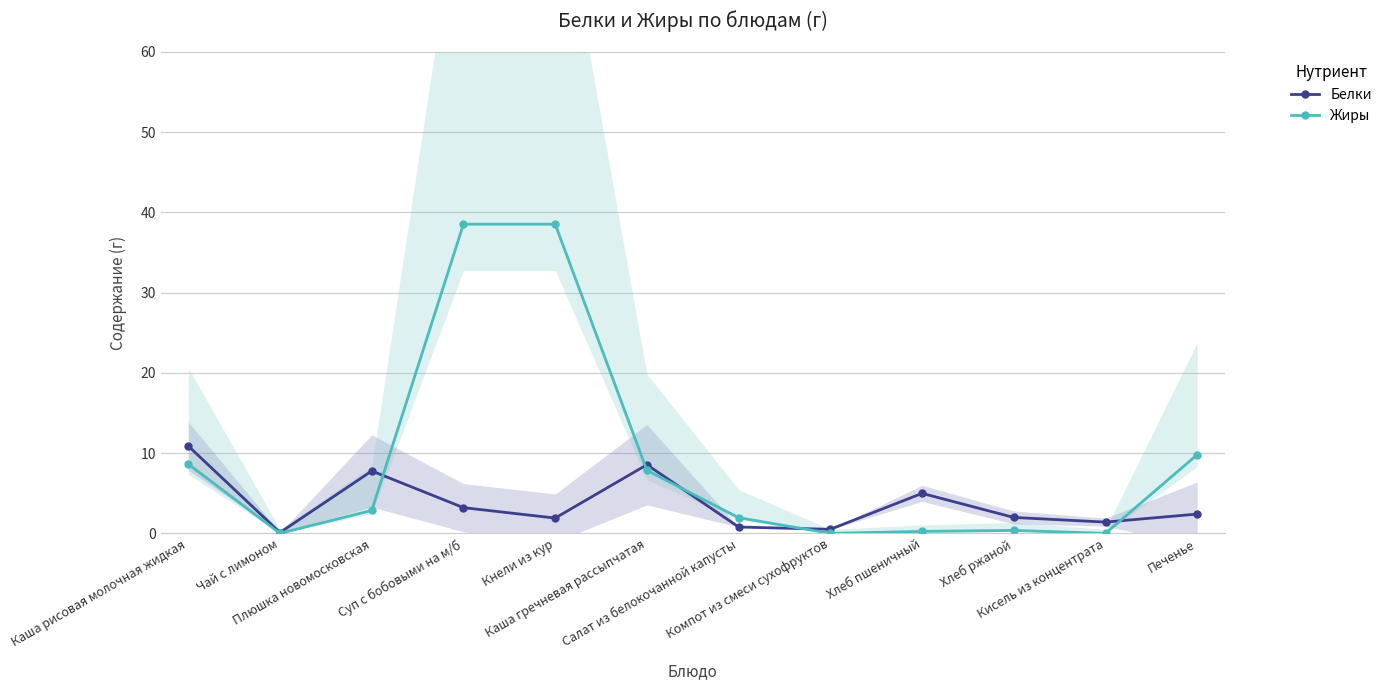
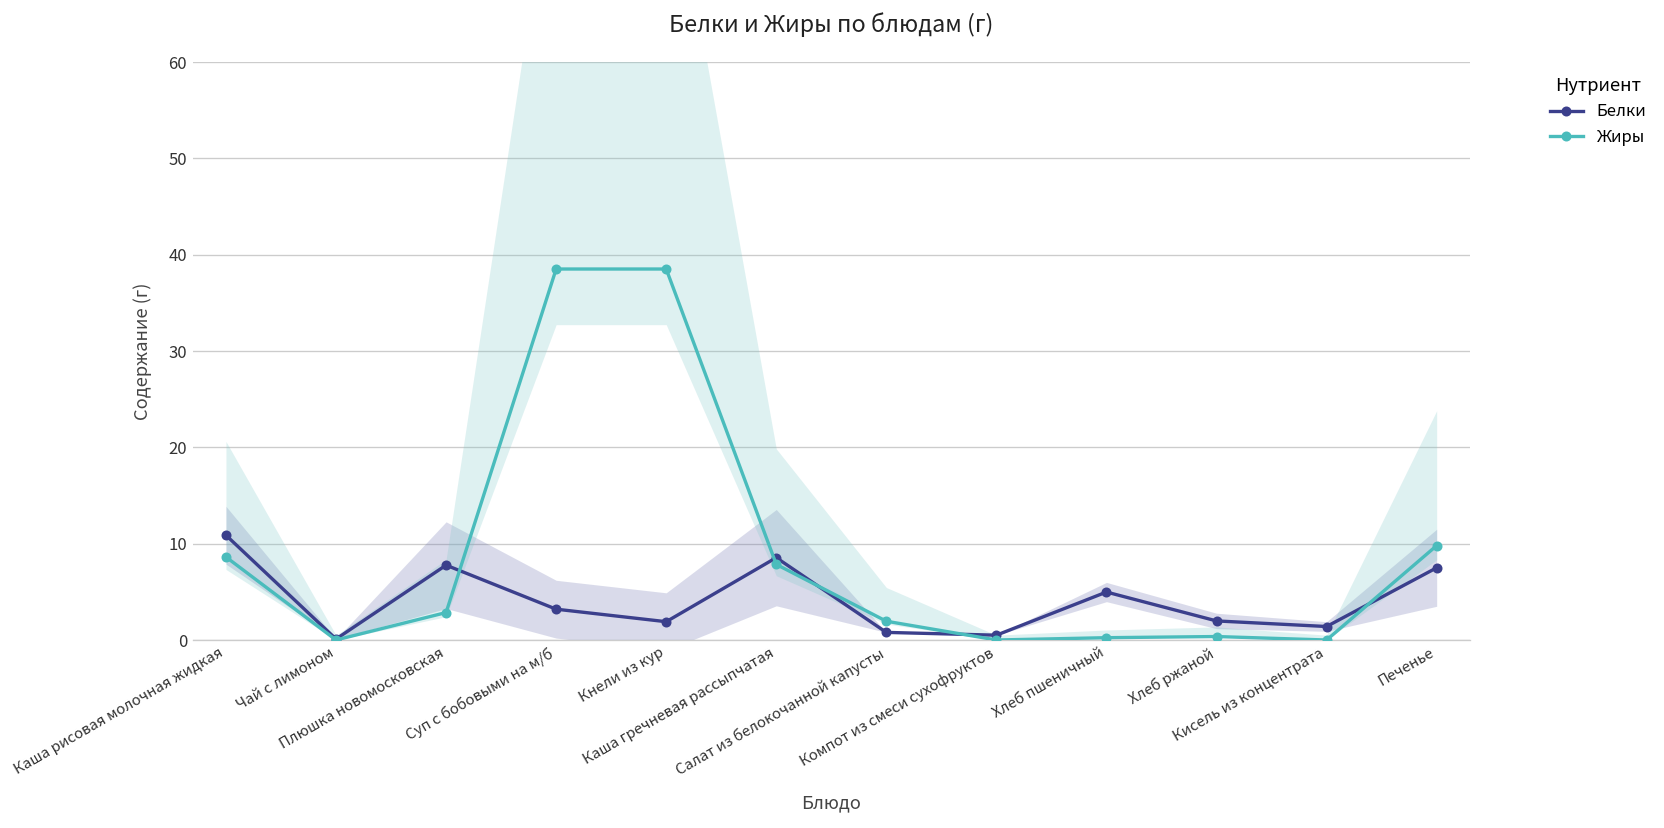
Белки, Печенье: 2 -> 8
